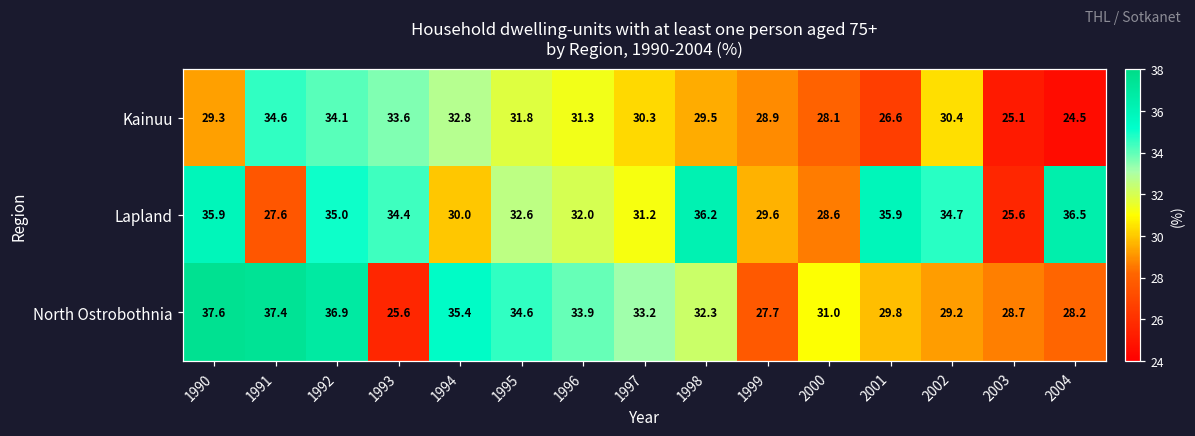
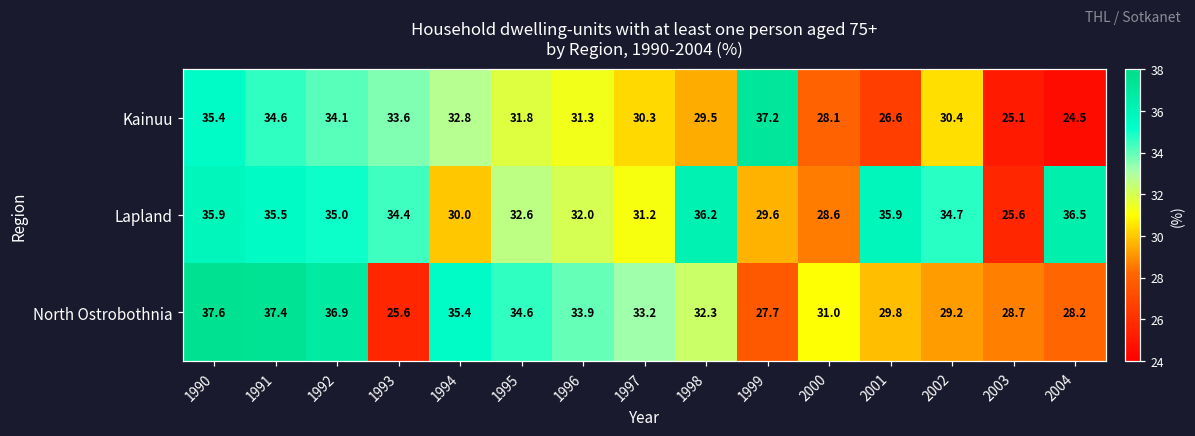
Kainuu, 1990: 29.3 -> 35.4
Kainuu, 1999: 28.9 -> 37.2
Lapland, 1991: 27.6 -> 35.5
